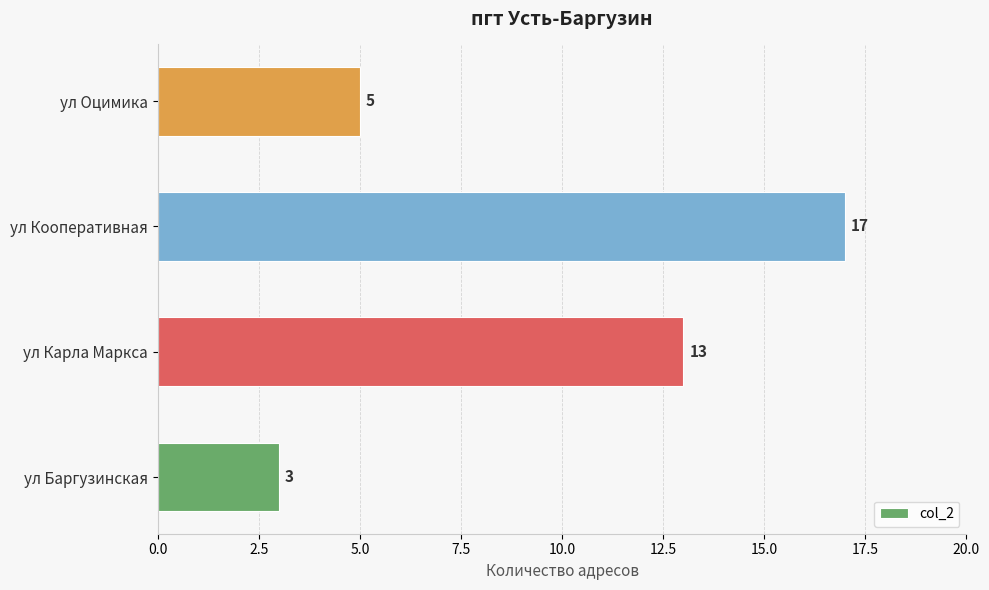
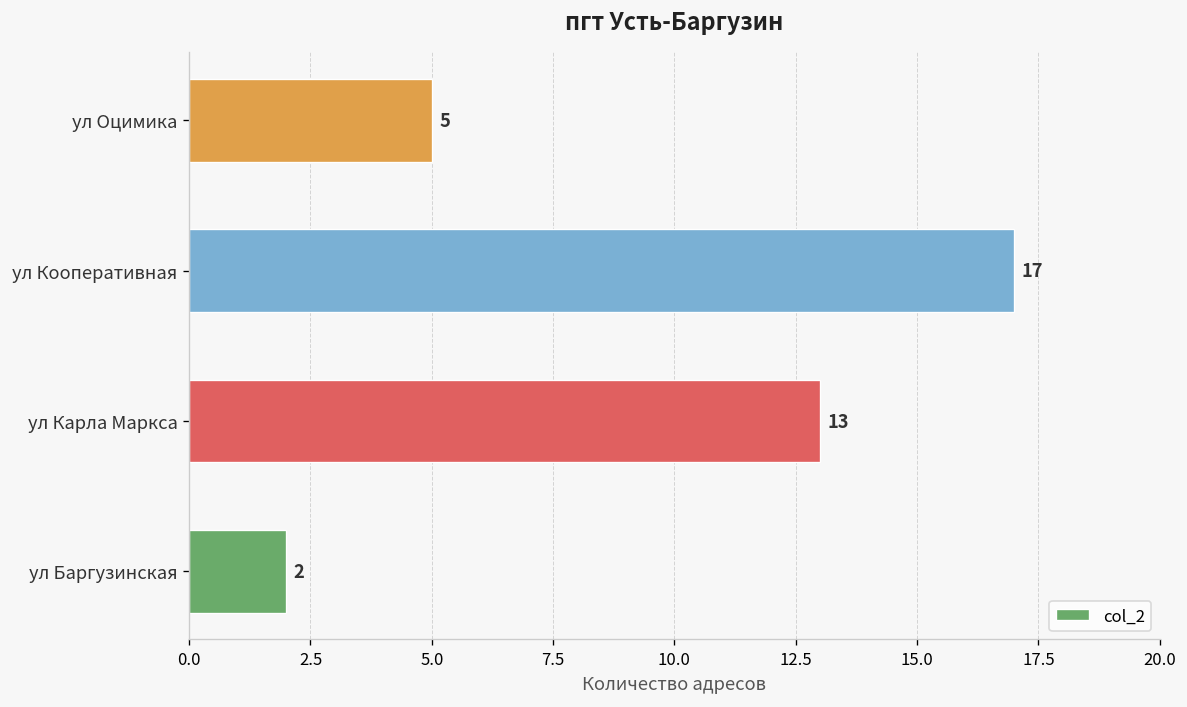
ул Баргузинская: 3 -> 2
